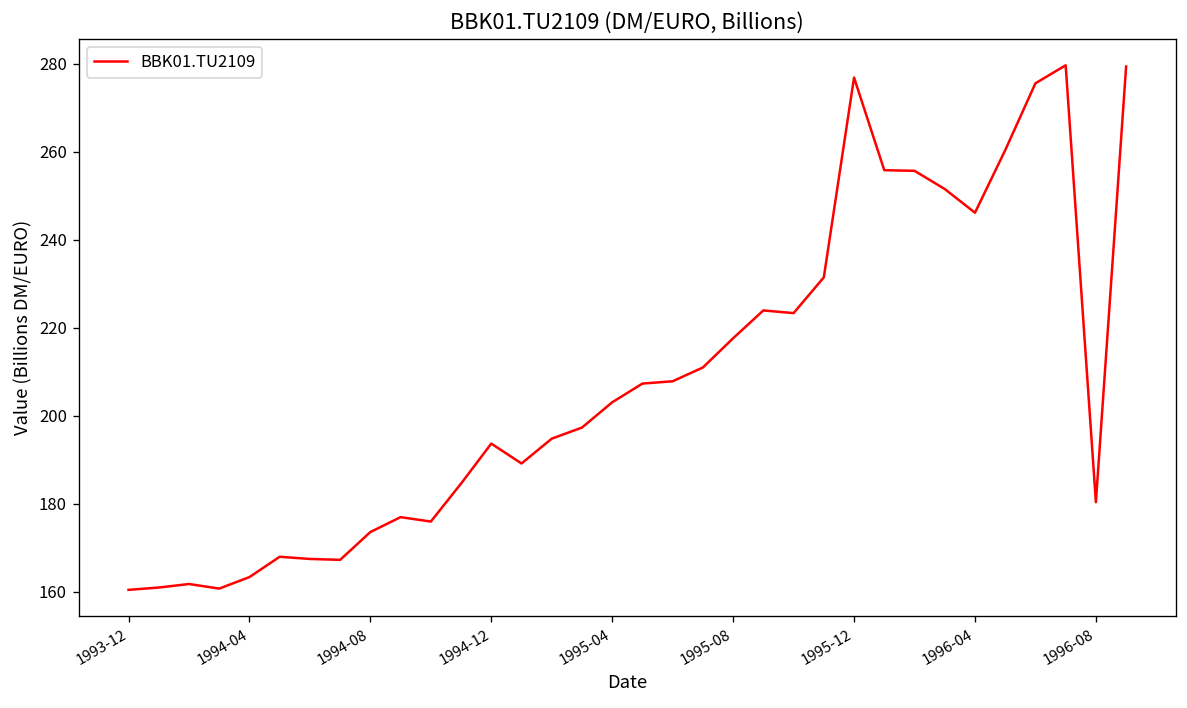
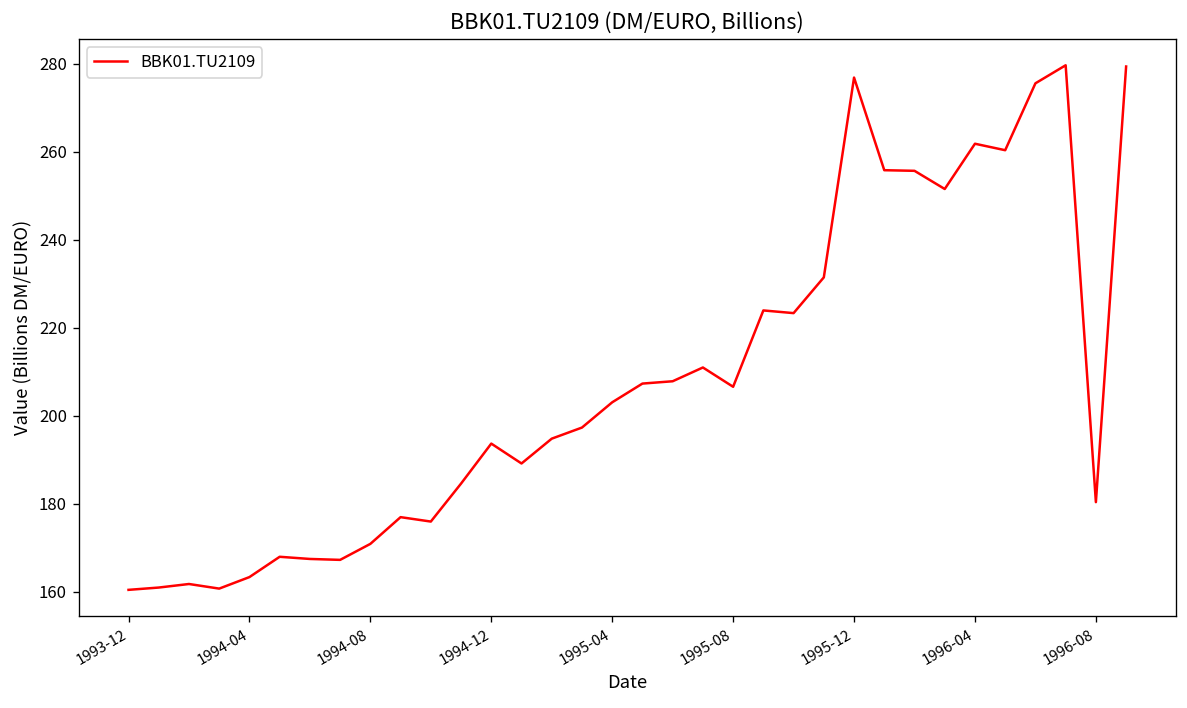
1994-08: 174 -> 171
1995-08: 218 -> 207
1996-04: 246 -> 262
